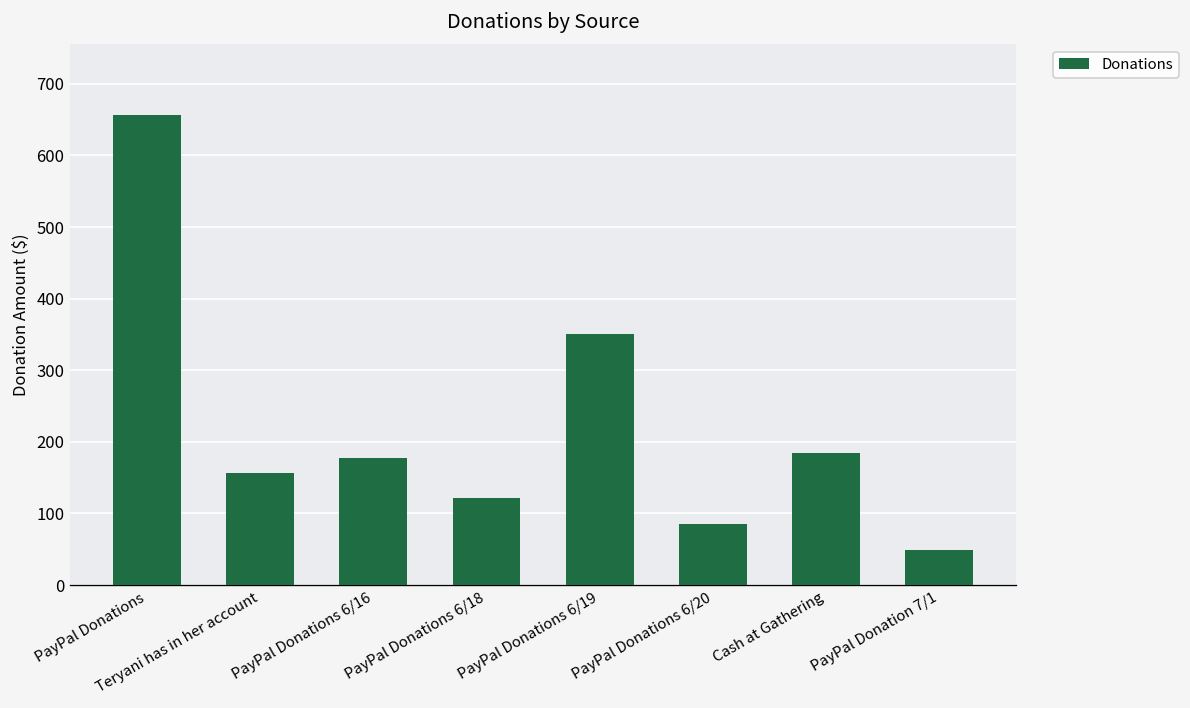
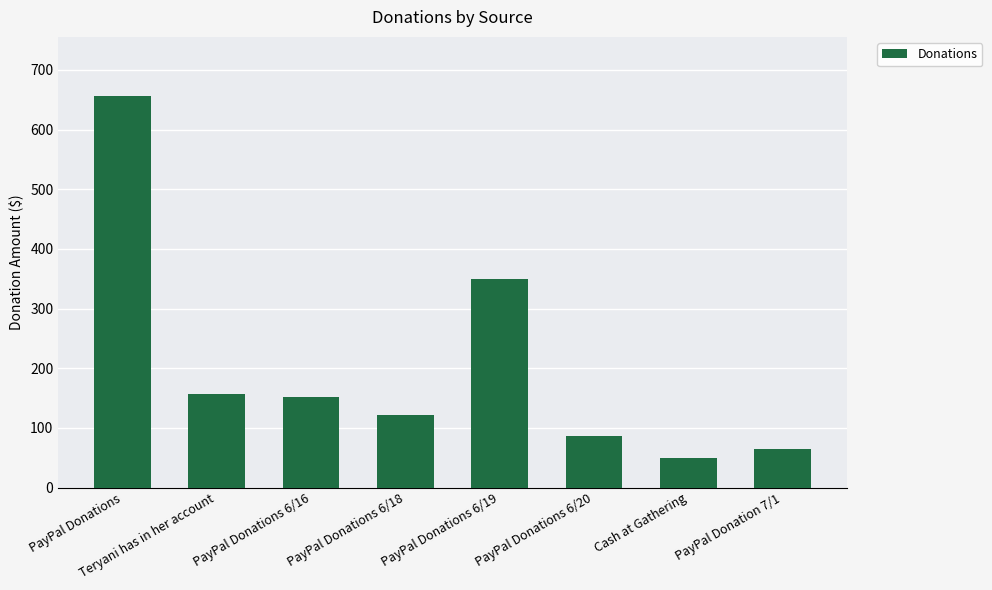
PayPal Donations 6/16: 180 -> 150
Cash at Gathering: 180 -> 50
PayPal Donation 7/1: 50 -> 70
